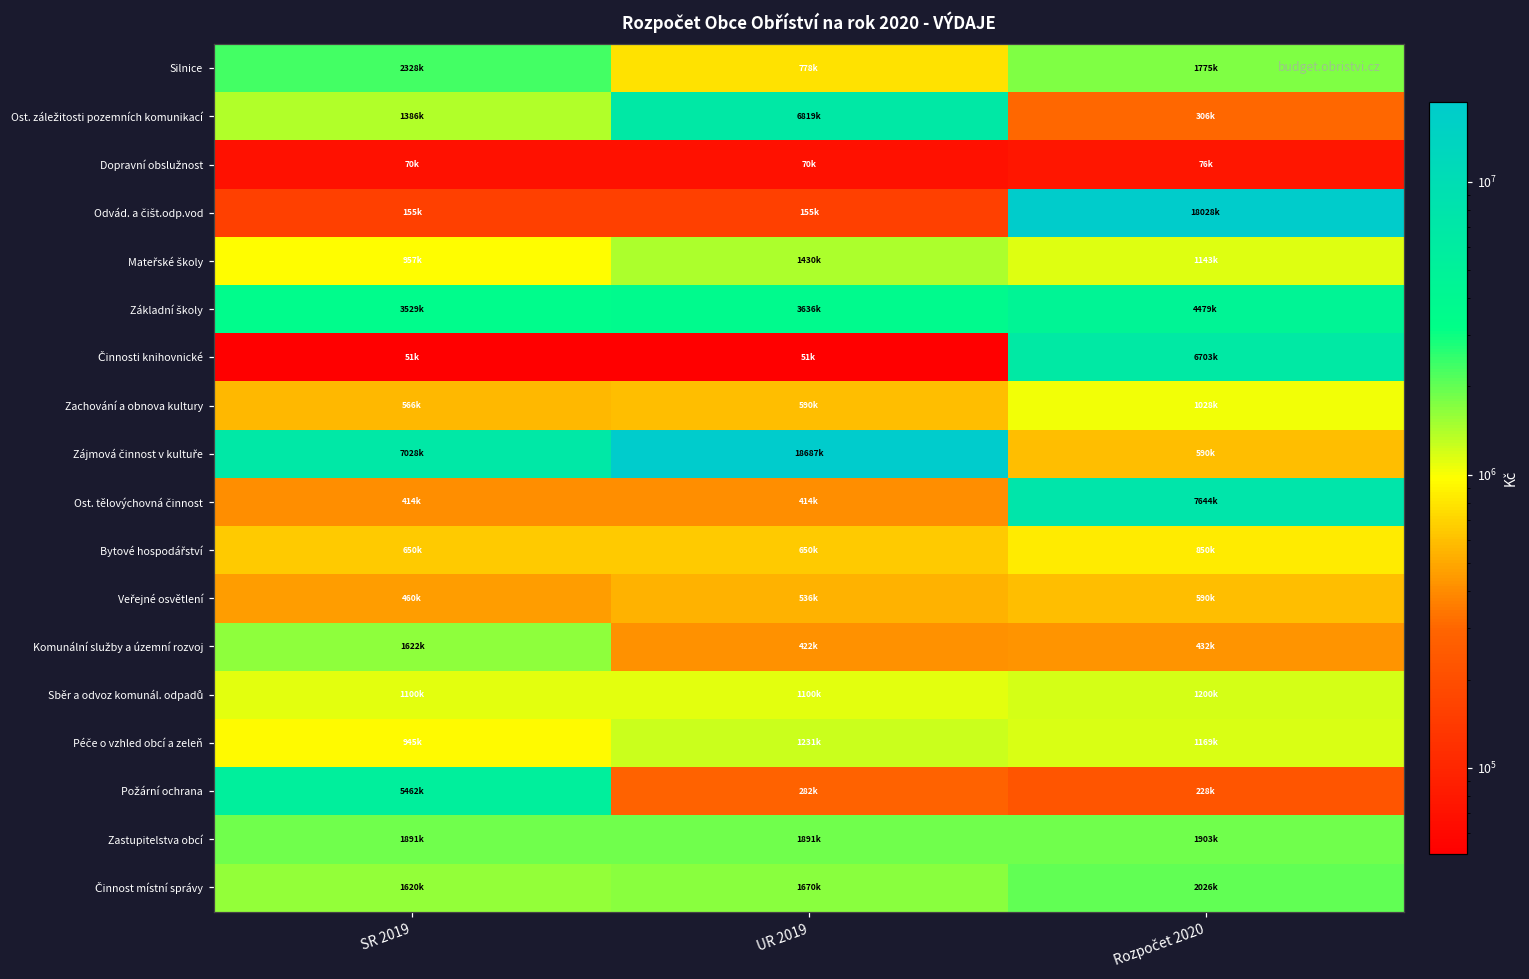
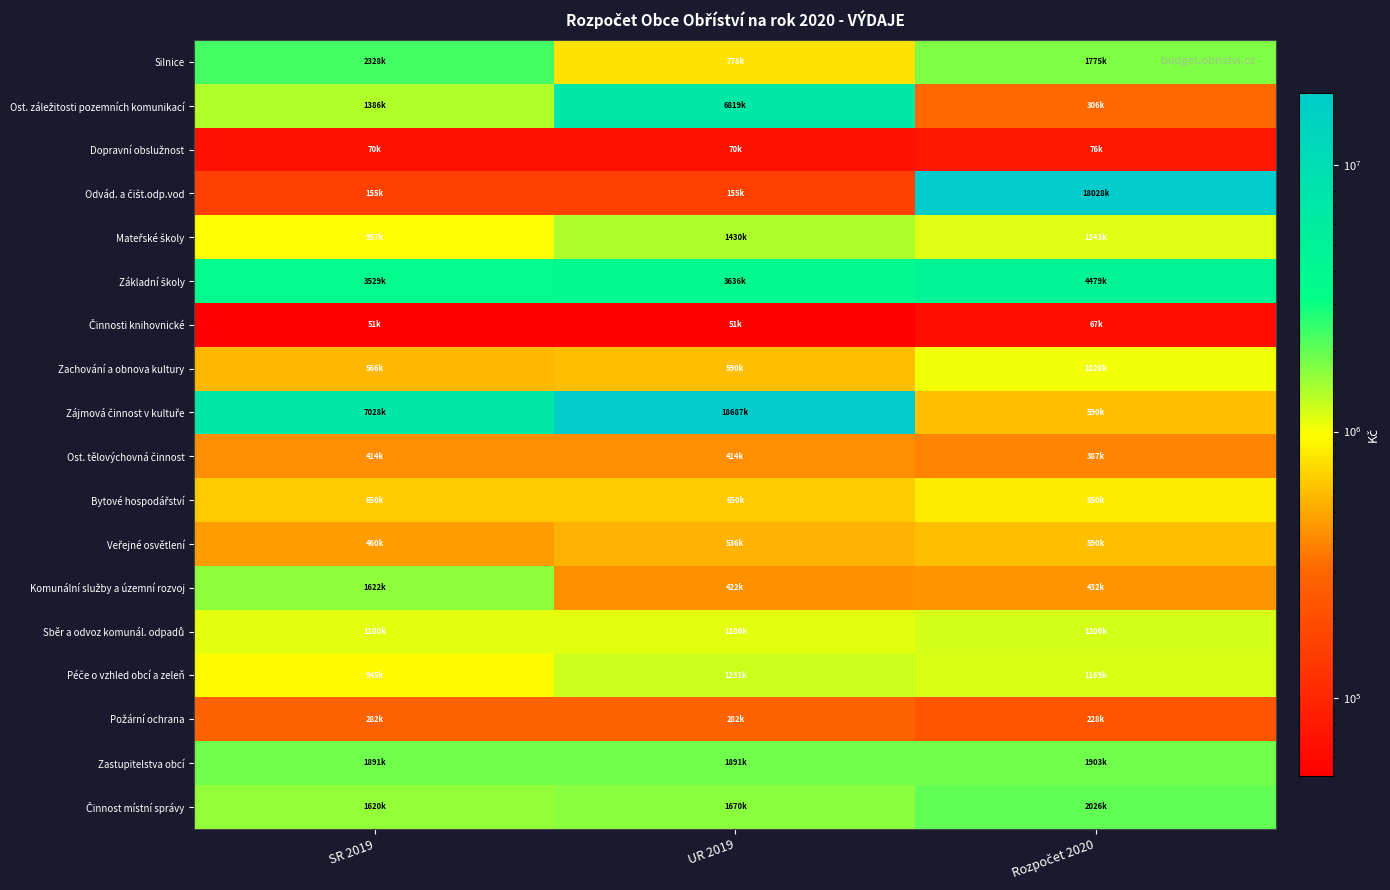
Činnosti knihovnické, Rozpočet 2020: 6703k -> 67k
Ost. tělovýchovná činnost, Rozpočet 2020: 7644k -> 387k
Požární ochrana, SR 2019: 5462k -> 282k
